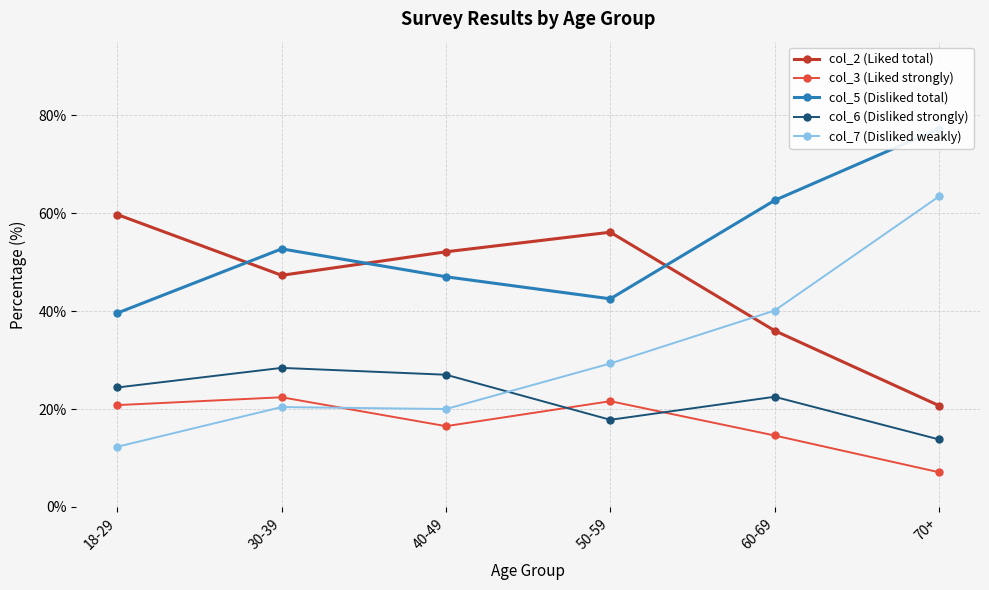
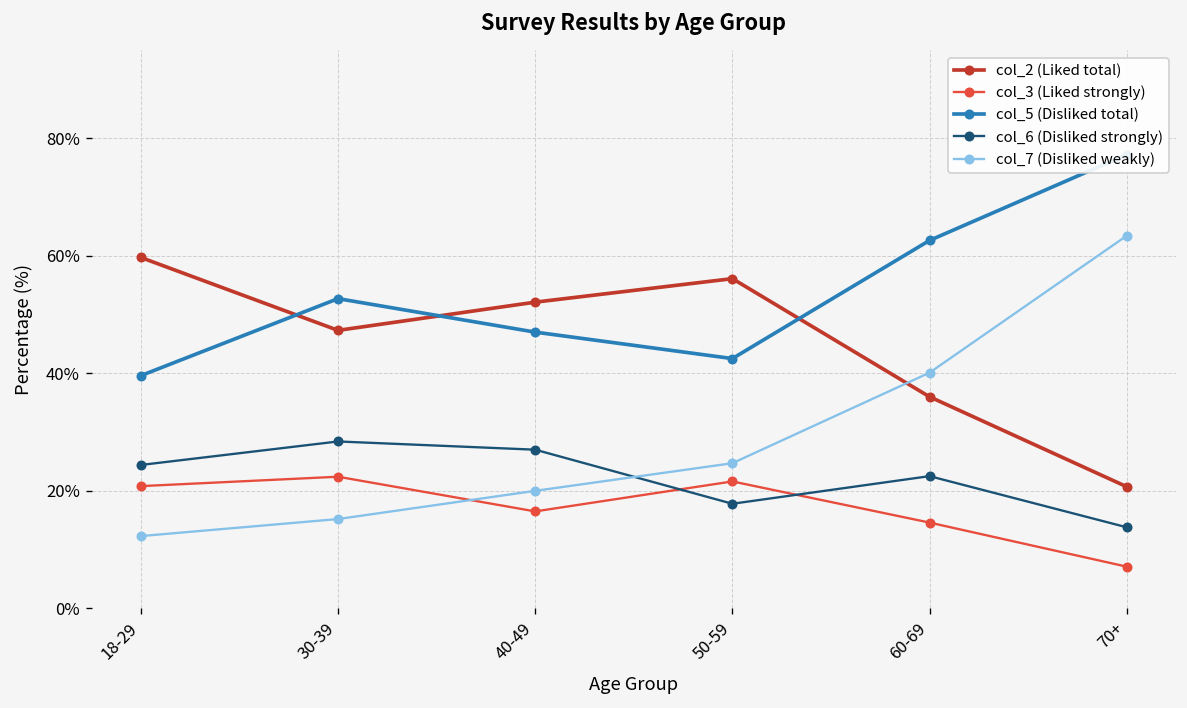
col_7 (Disliked weakly), 30-39: 20% -> 15%
col_7 (Disliked weakly), 50-59: 29% -> 25%
